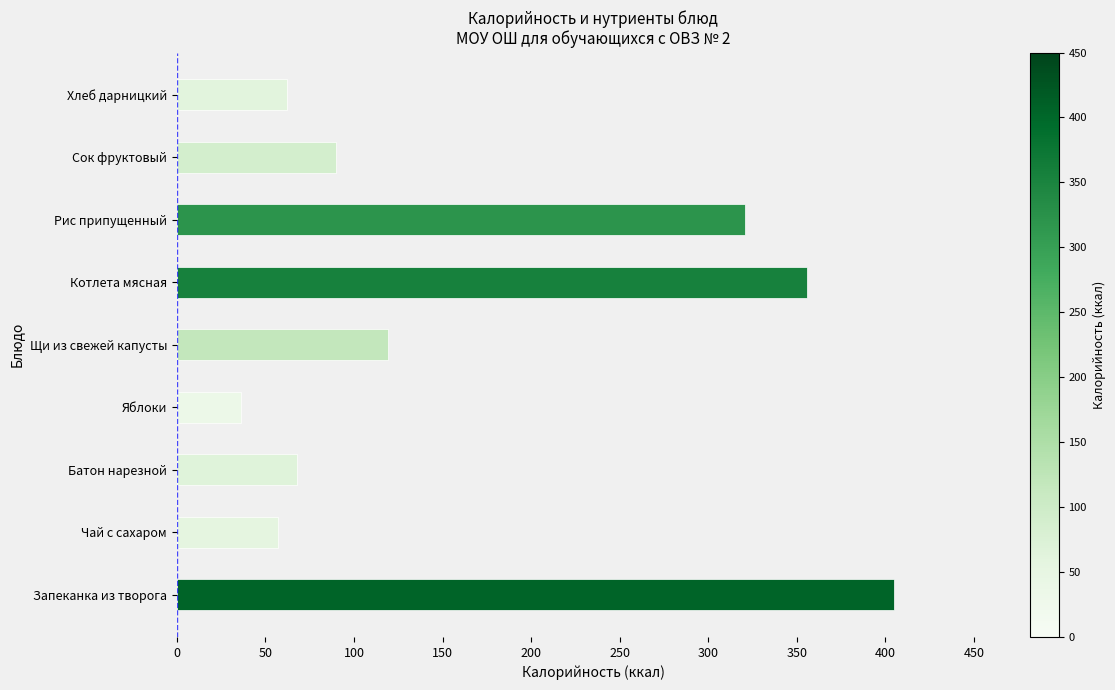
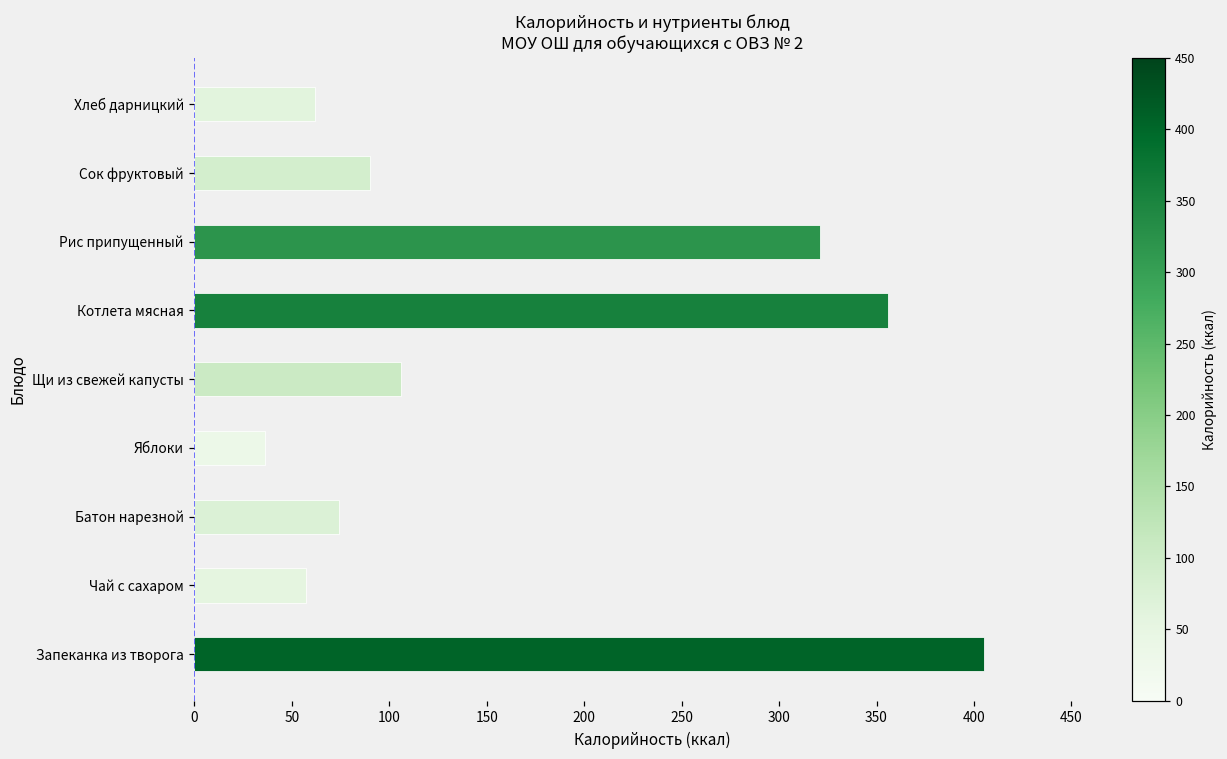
Щи из свежей капусты: 119 -> 106
Батон нарезной: 68 -> 74
